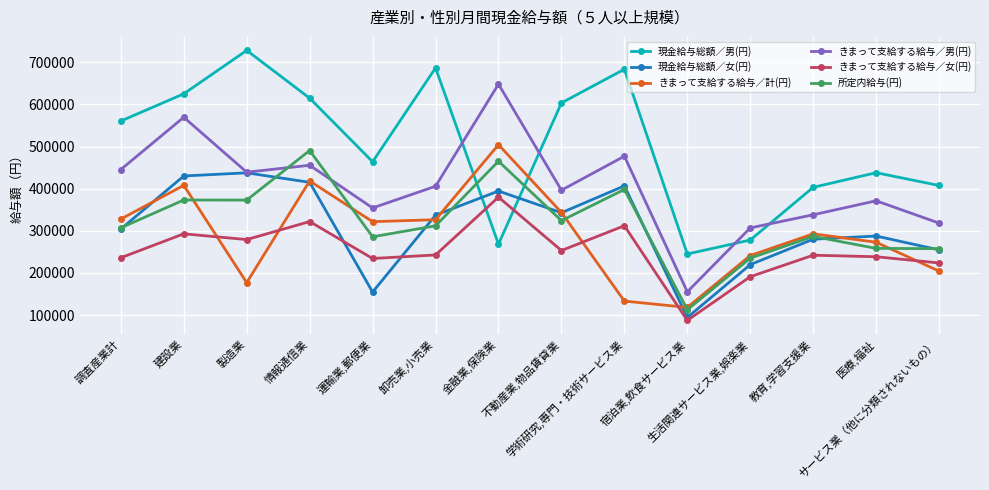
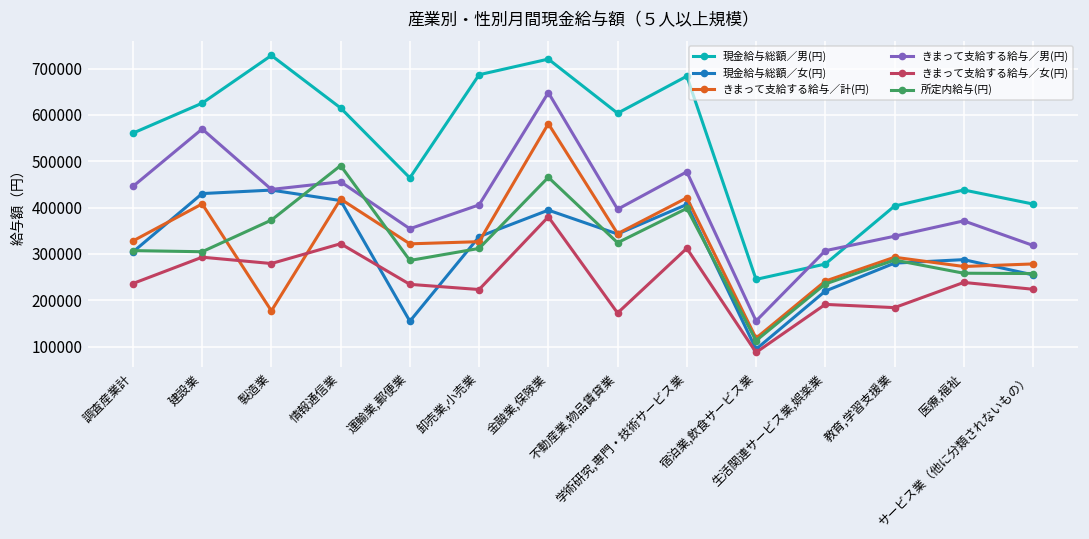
所定内給与(円), 建設業: 370000 -> 300000
きまって支給する給与／女(円), 卸売業,小売業: 240000 -> 220000
現金給与総額／男(円), 金融業,保険業: 270000 -> 720000
きまって支給する給与／計(円), 金融業,保険業: 500000 -> 580000
きまって支給する給与／女(円), 不動産業,物品賃貸業: 250000 -> 170000
きまって支給する給与／計(円), 学術研究,専門・技術サービス業: 130000 -> 420000
きまって支給する給与／女(円), 教育,学習支援業: 240000 -> 180000
きまって支給する給与／計(円), サービス業（他に分類されないもの）: 200000 -> 280000
